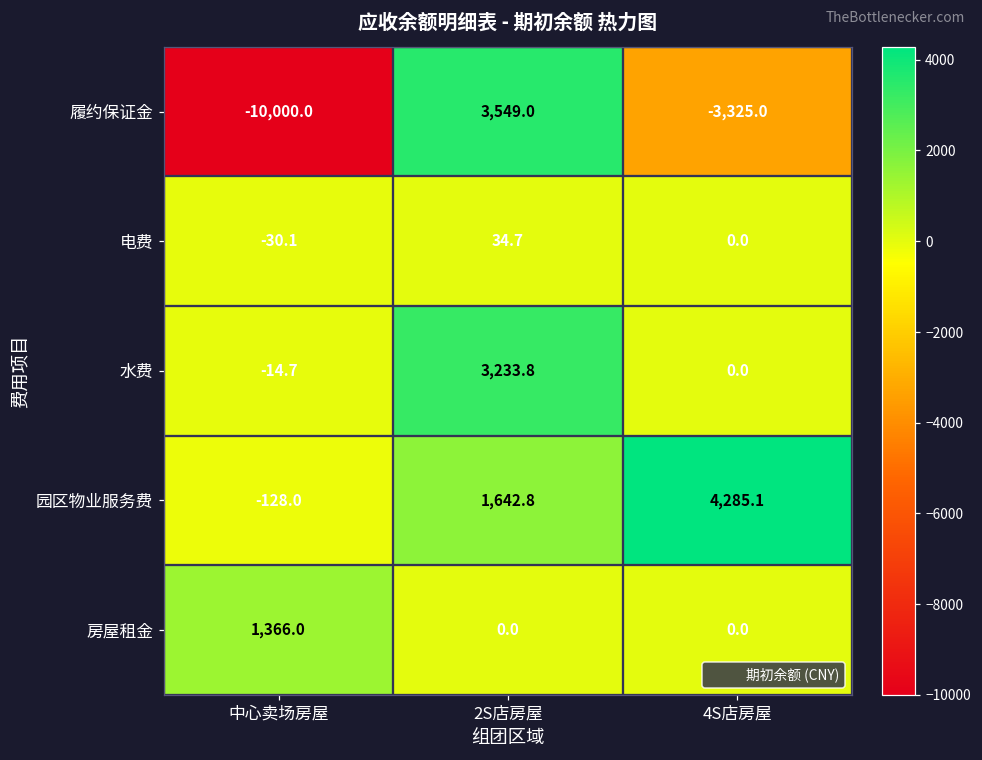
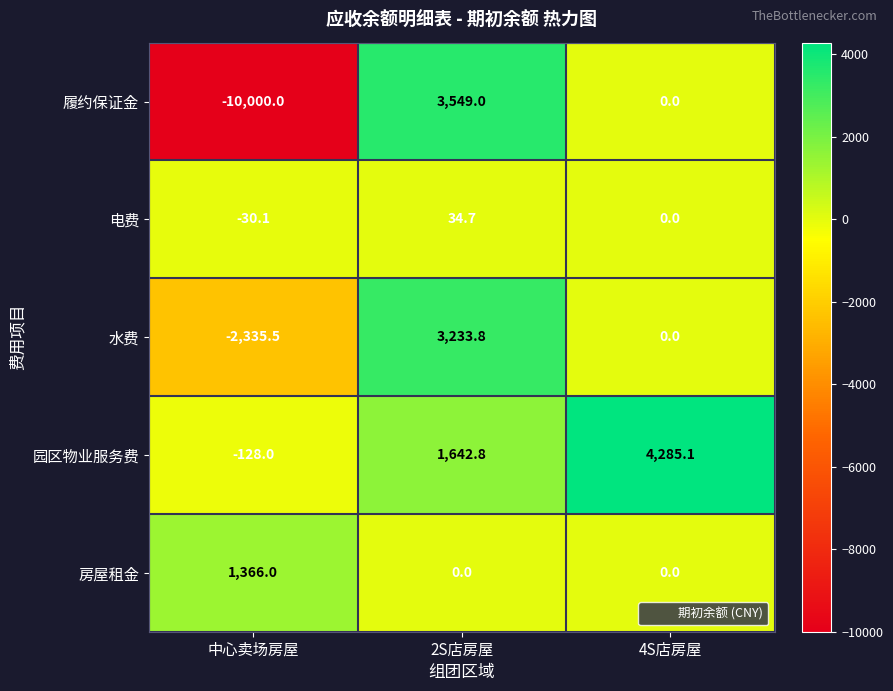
履约保证金, 4S店房屋: -3,325.0 -> 0.0
水费, 中心卖场房屋: -14.7 -> -2,335.5
